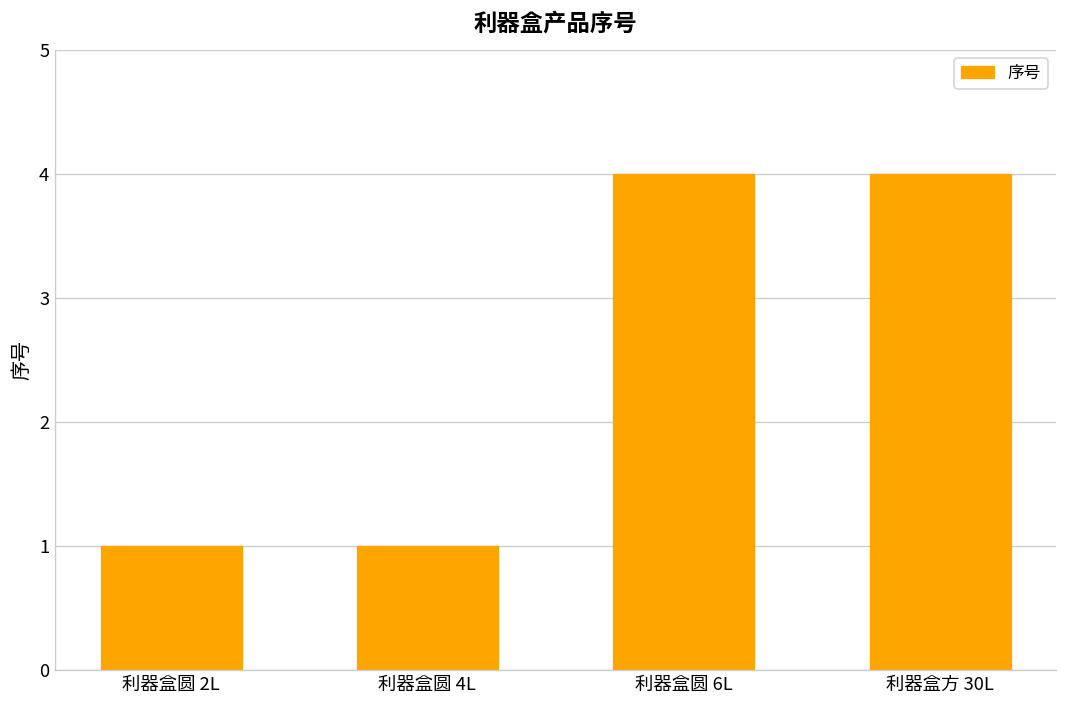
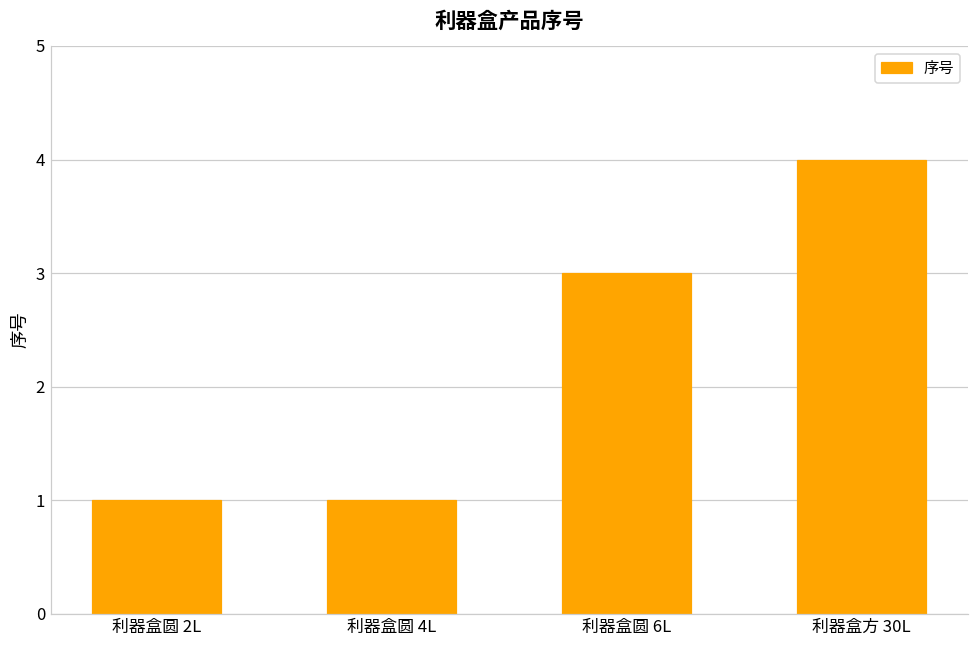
利器盒圆 6L: 4 -> 3
